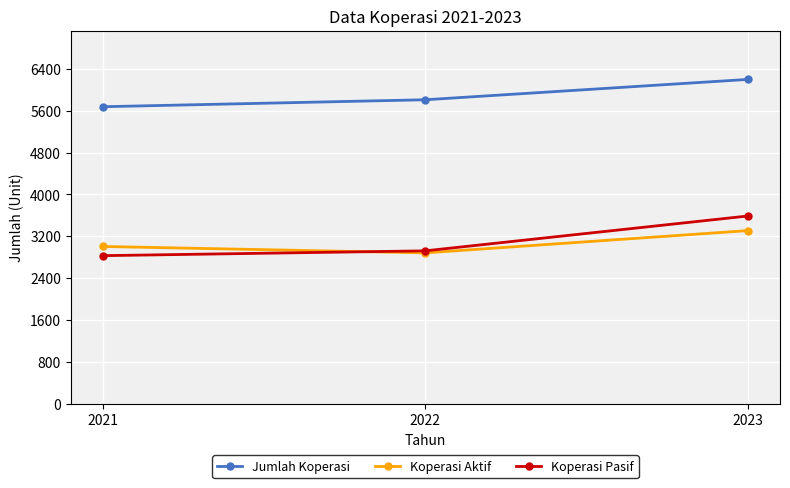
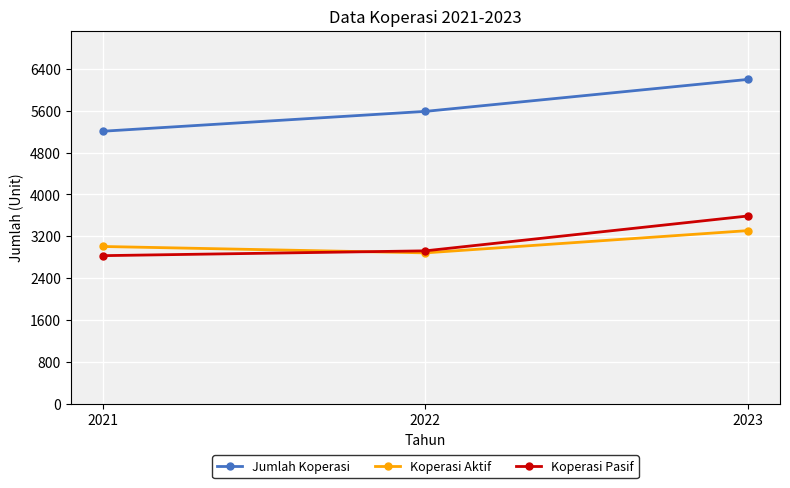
Jumlah Koperasi, 2021: 5700 -> 5200
Jumlah Koperasi, 2022: 5800 -> 5600
